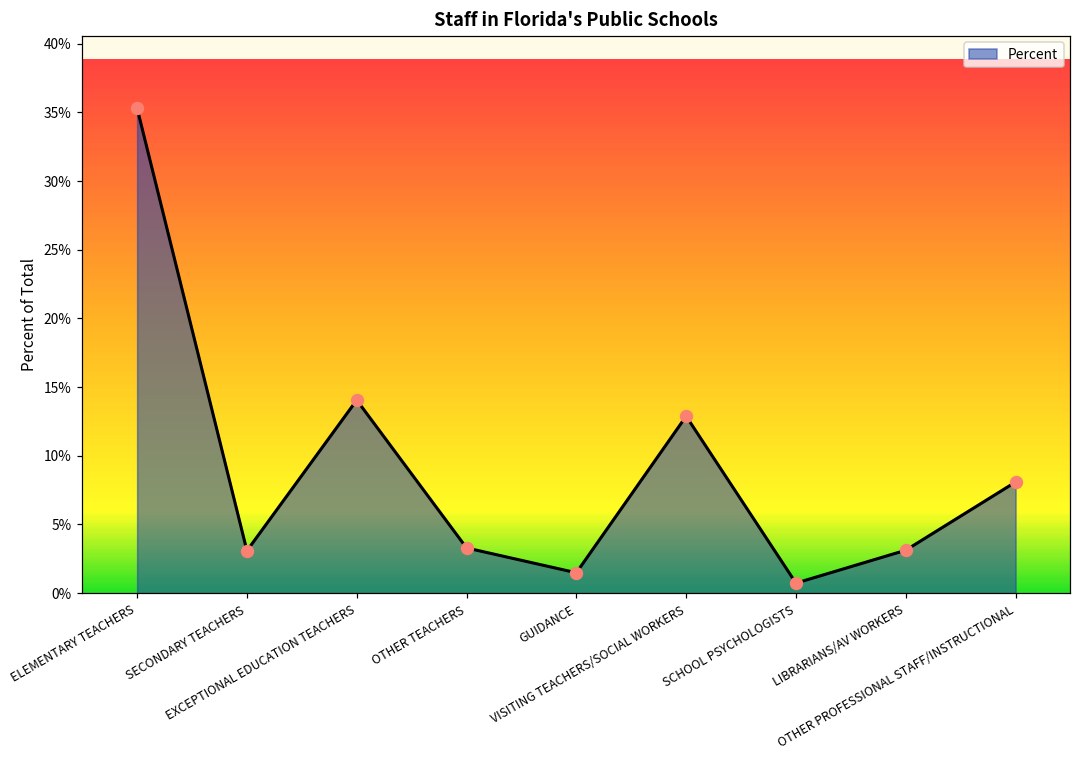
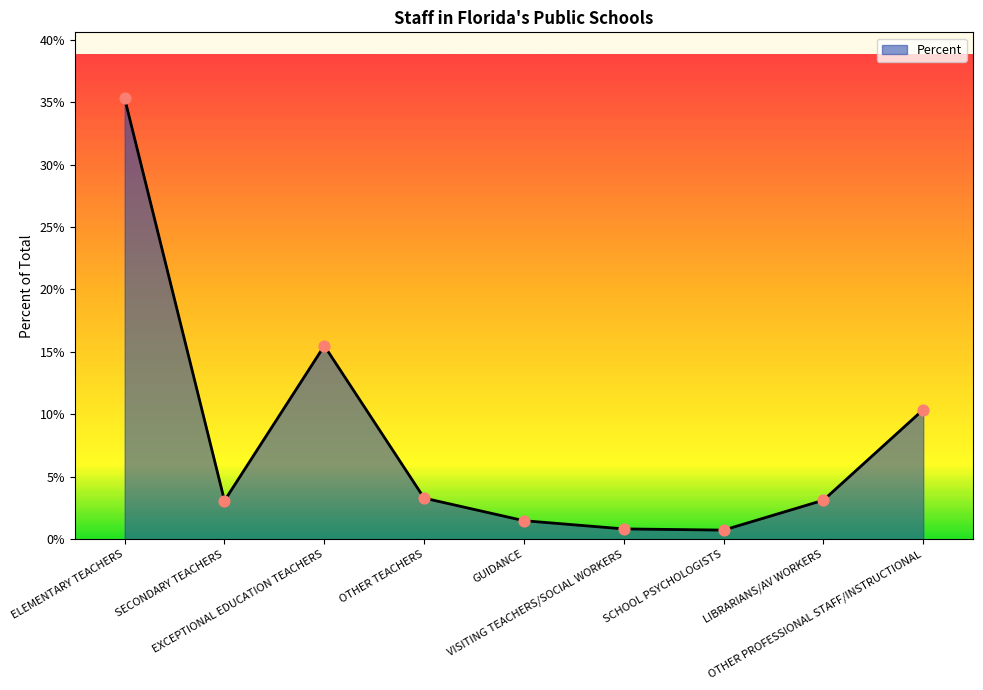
EXCEPTIONAL EDUCATION TEACHERS: 14.1% -> 15.5%
VISITING TEACHERS/SOCIAL WORKERS: 12.9% -> 0.8%
OTHER PROFESSIONAL STAFF/INSTRUCTIONAL: 8.1% -> 10.4%
